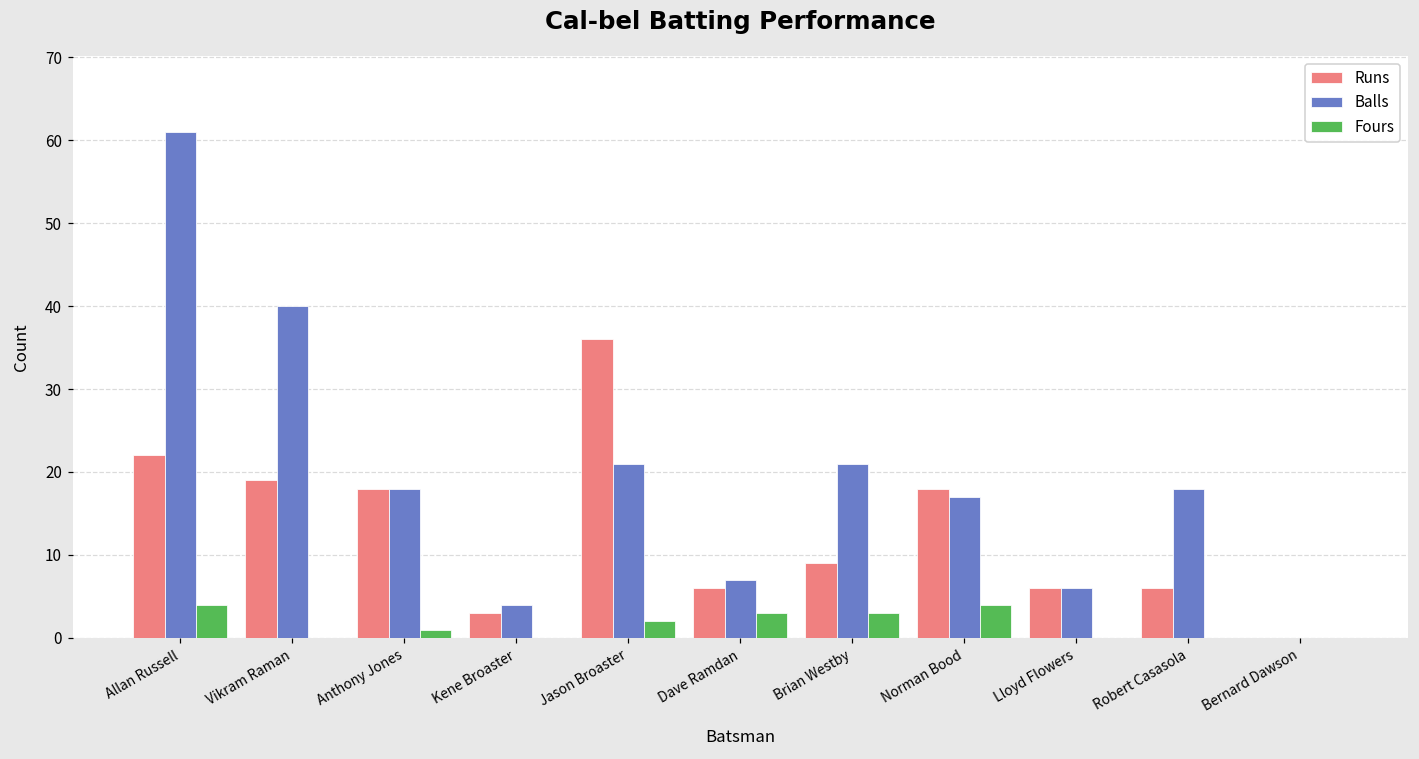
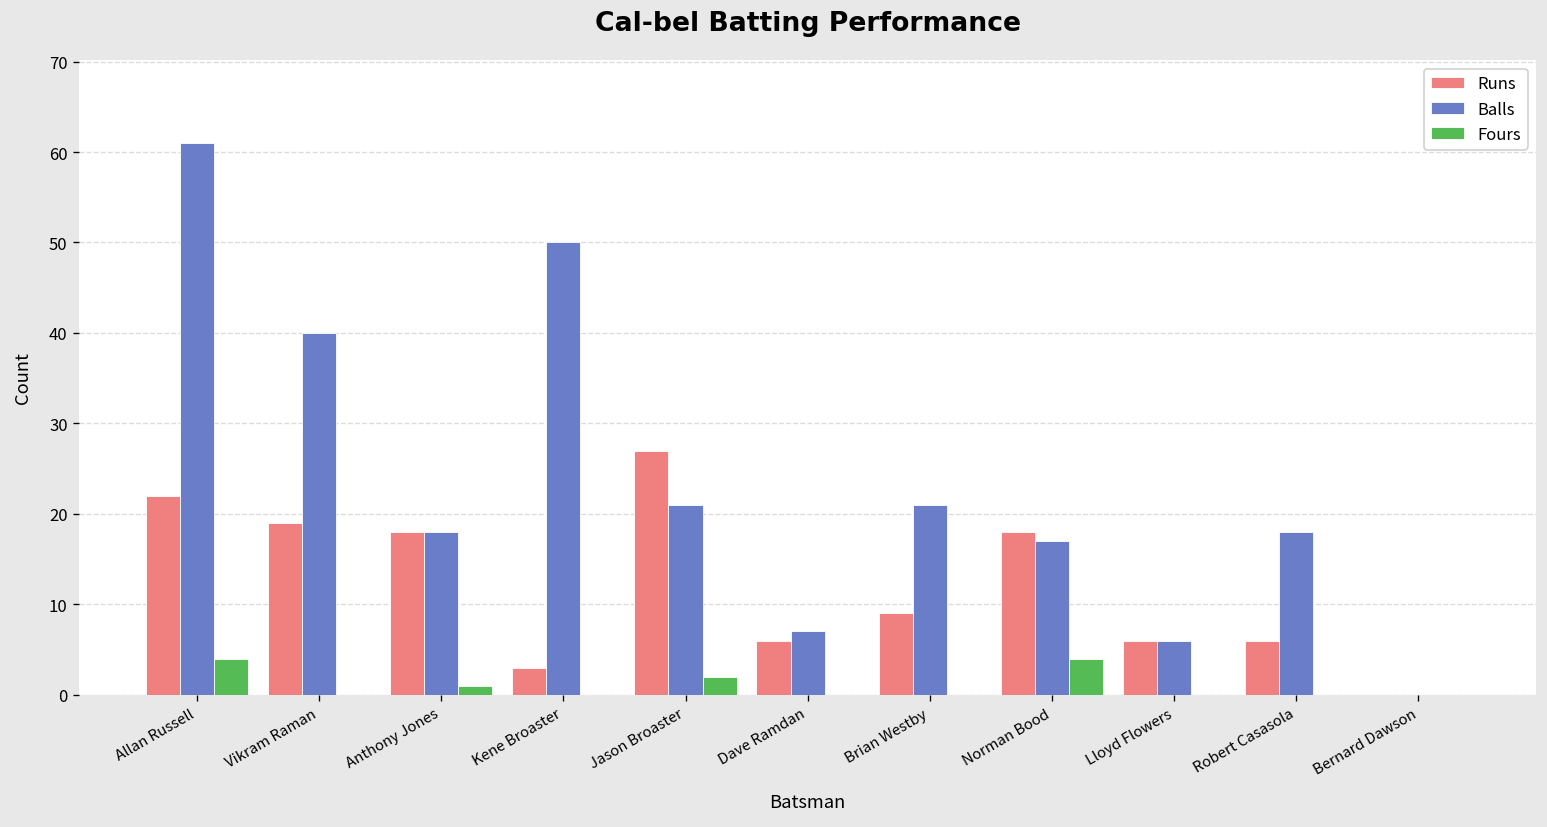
Balls, Kene Broaster: 4 -> 50
Runs, Jason Broaster: 36 -> 27
Fours, Dave Ramdan: 3 -> 0
Fours, Brian Westby: 3 -> 0
